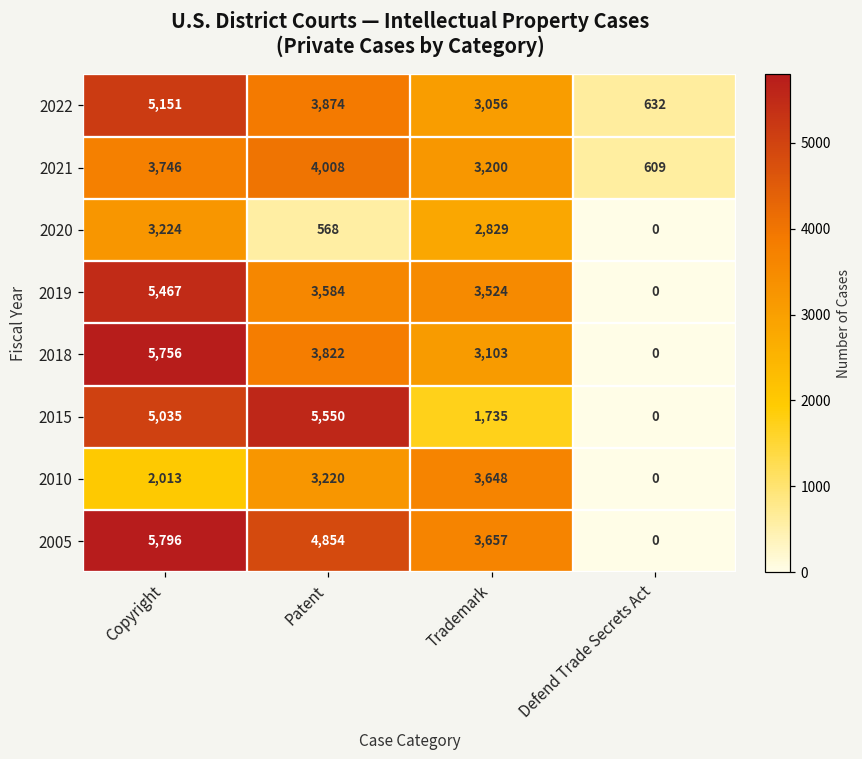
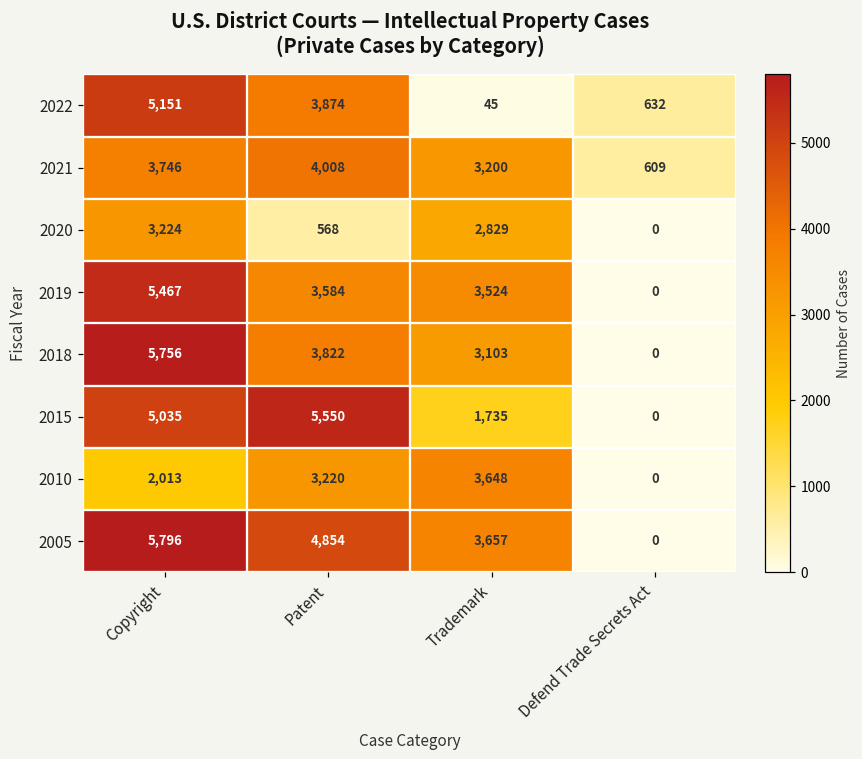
2022, Trademark: 3,056 -> 45
